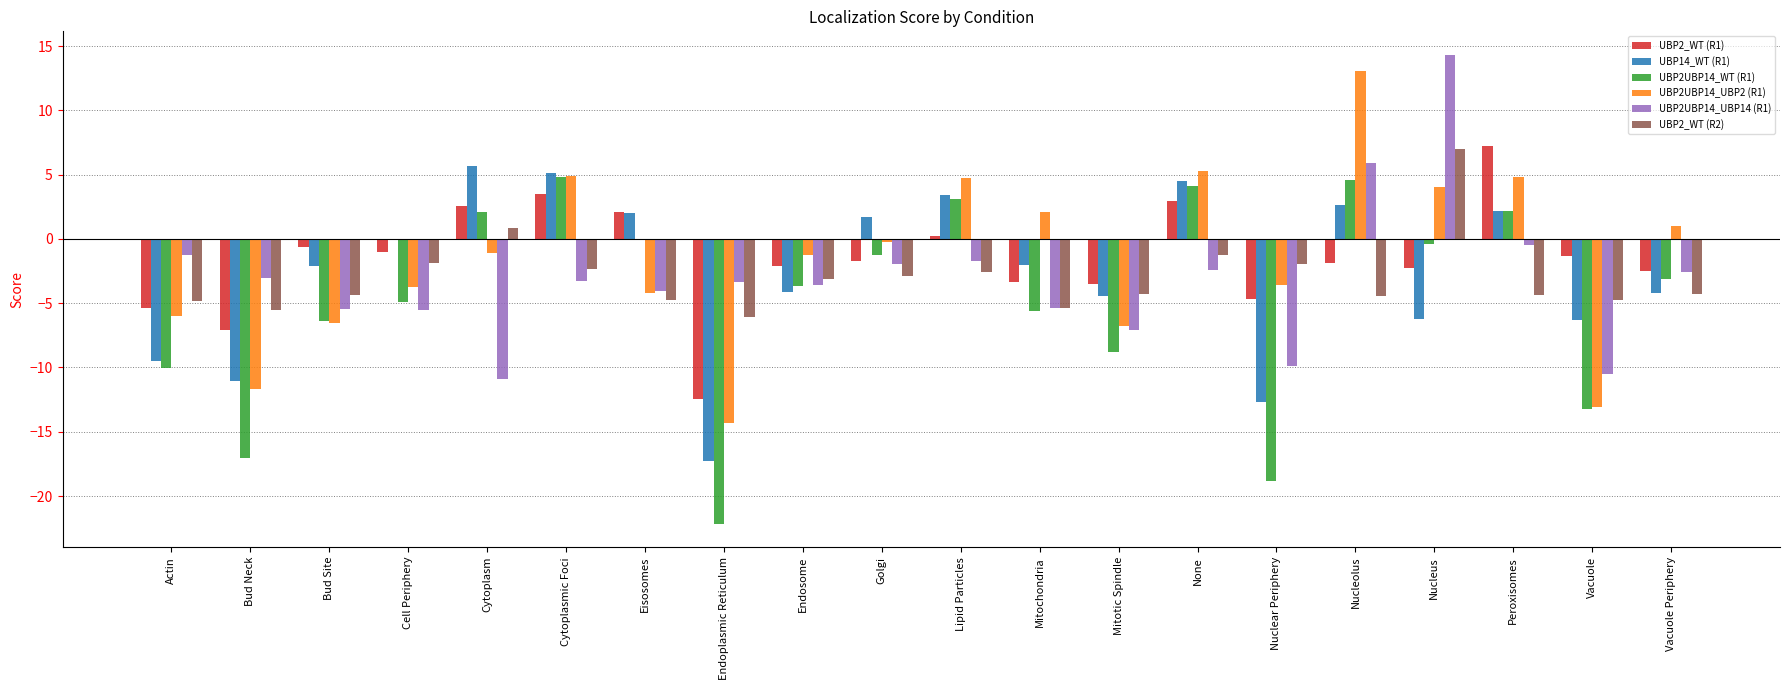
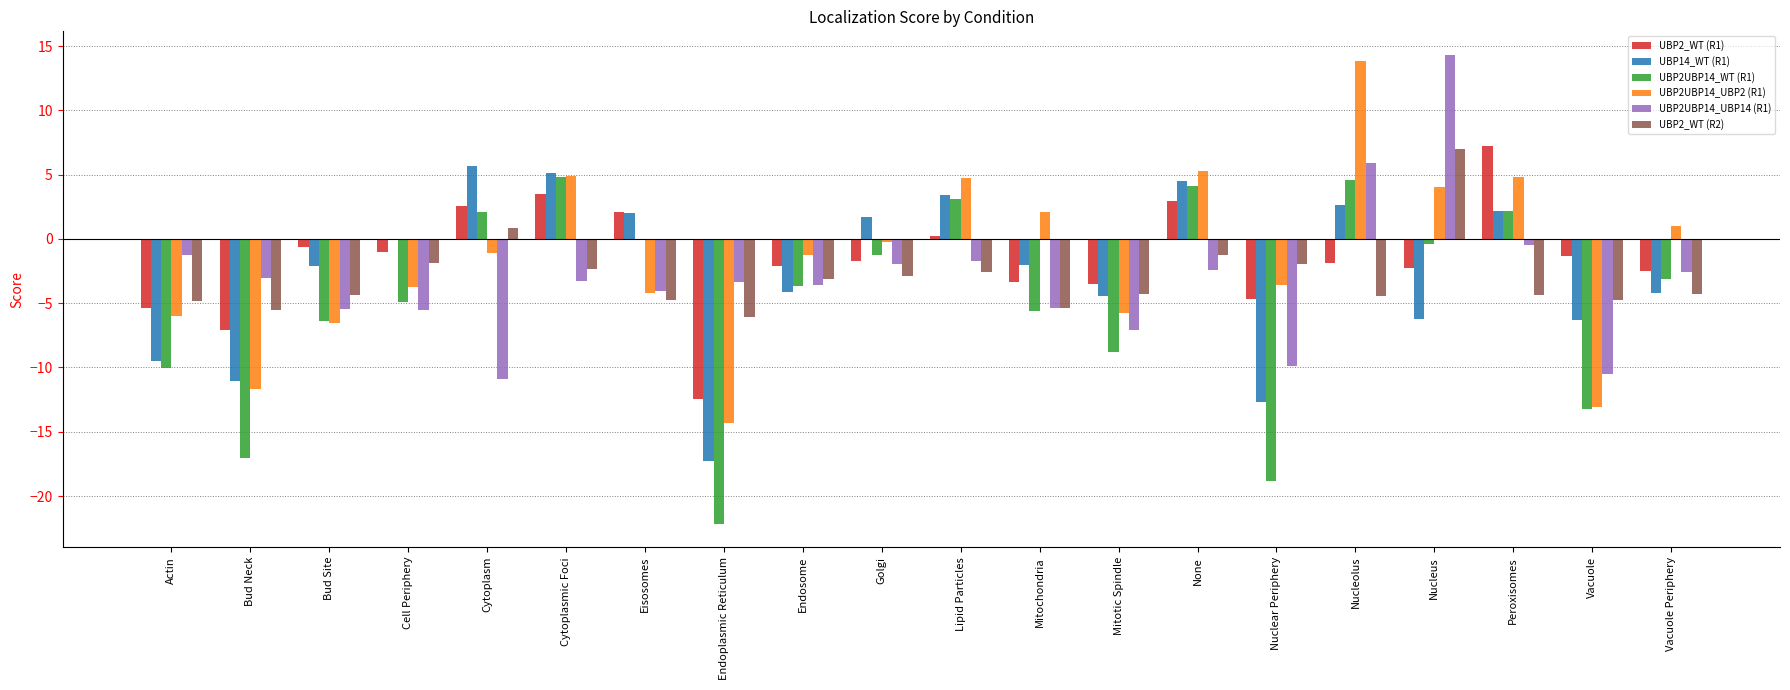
UBP2UBP14_UBP2 (R1), Mitotic Spindle: -6.8 -> -5.8
UBP2UBP14_UBP2 (R1), Nucleolus: 13.1 -> 13.8
